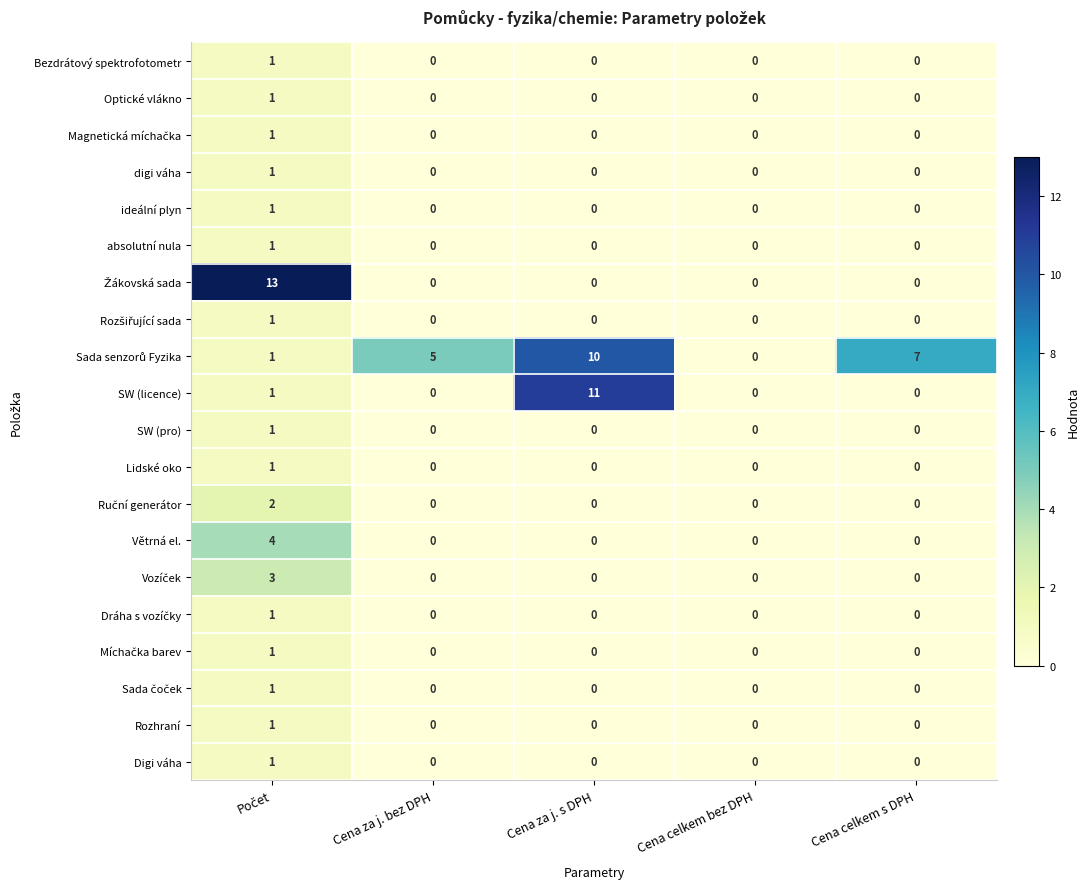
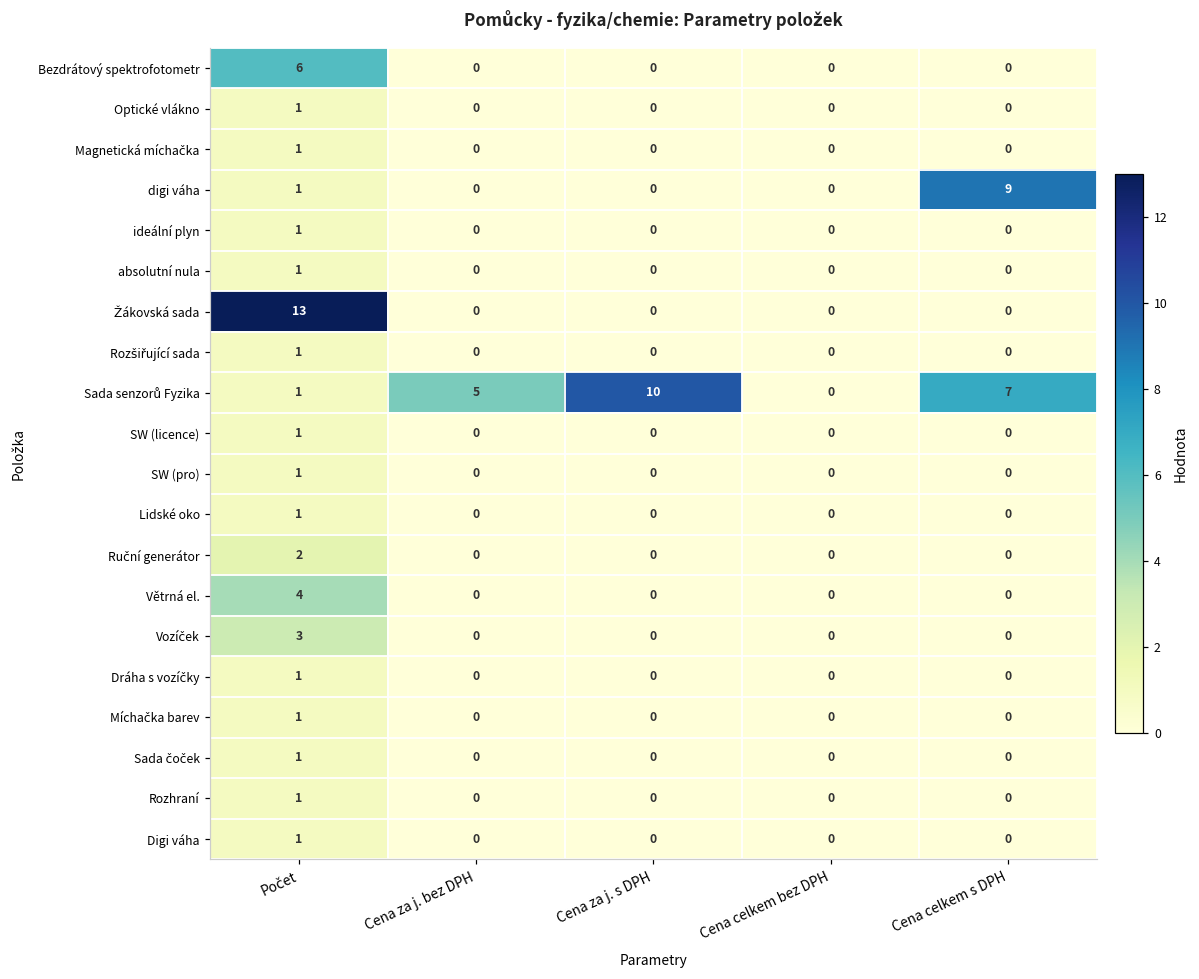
Bezdrátový spektrofotometr, Počet: 1 -> 6
digi váha, Cena celkem s DPH: 0 -> 9
SW (licence), Cena za j. s DPH: 11 -> 0
